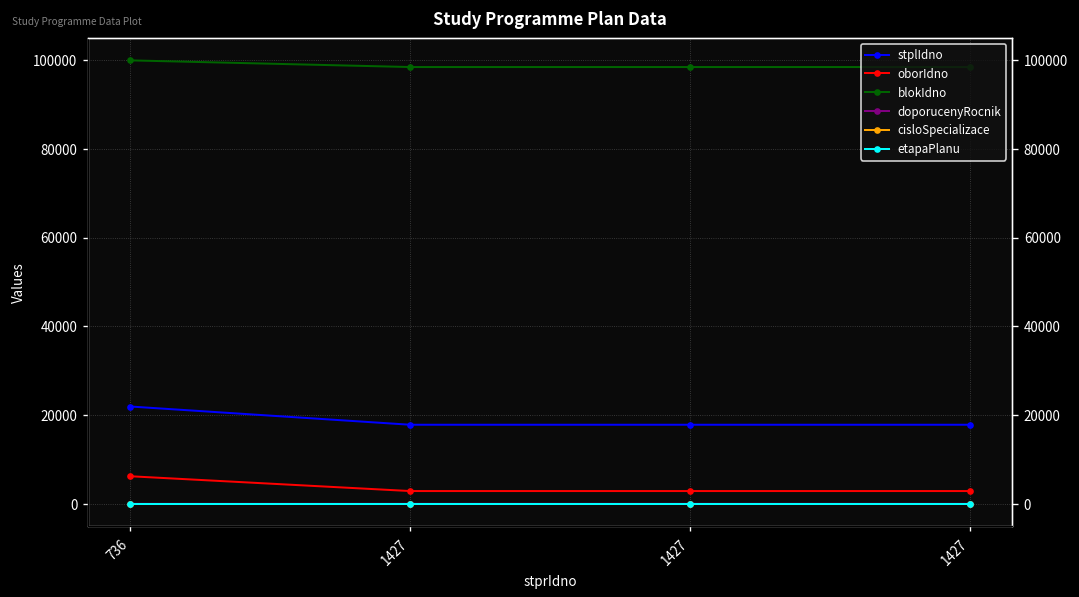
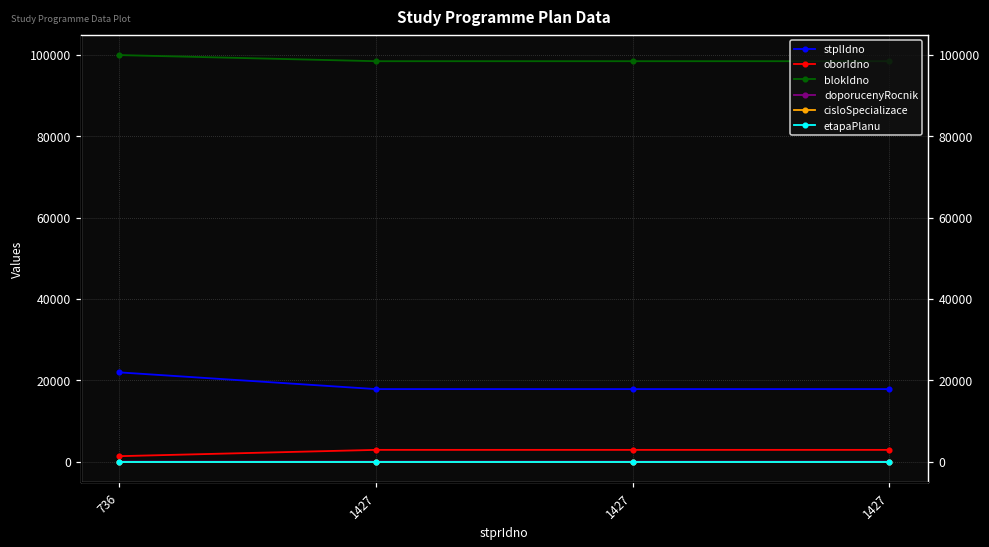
oborIdno, 736: 6000 -> 1000
